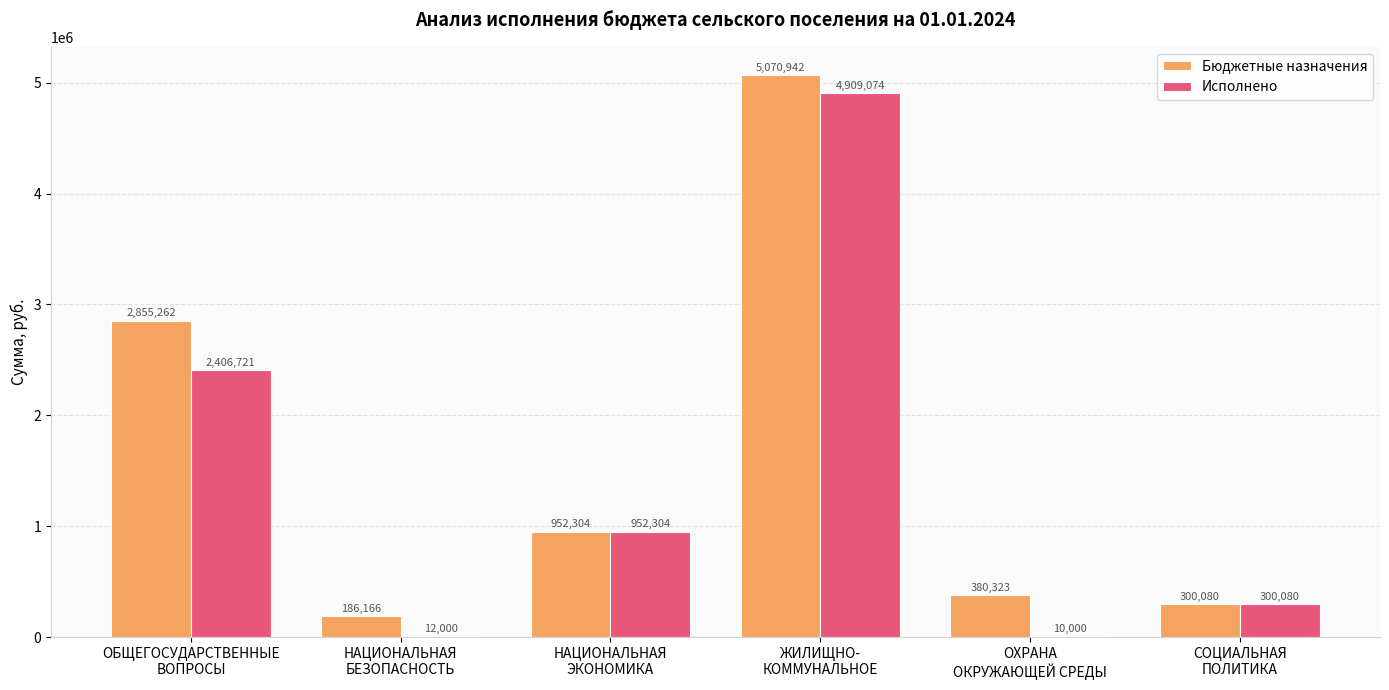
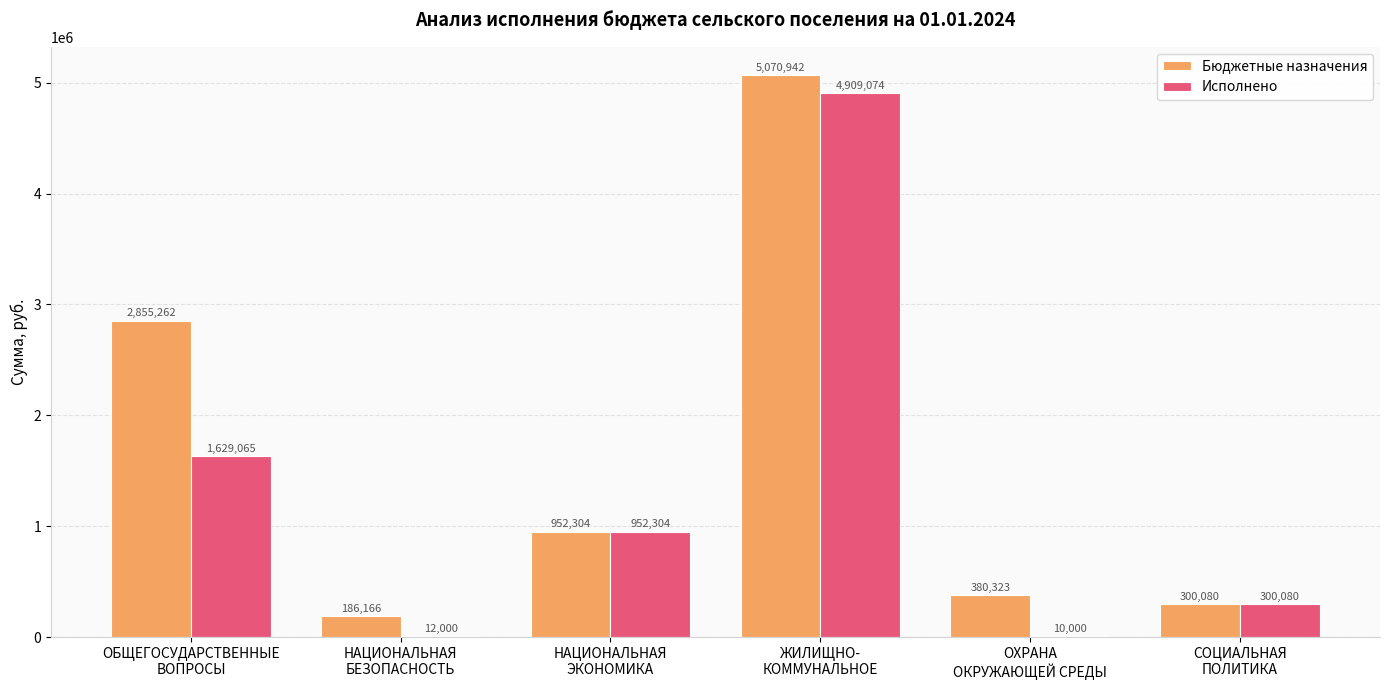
Исполнено, ОБЩЕГОСУДАРСТВЕННЫЕ ВОПРОСЫ: 2,406,721 -> 1,629,065
